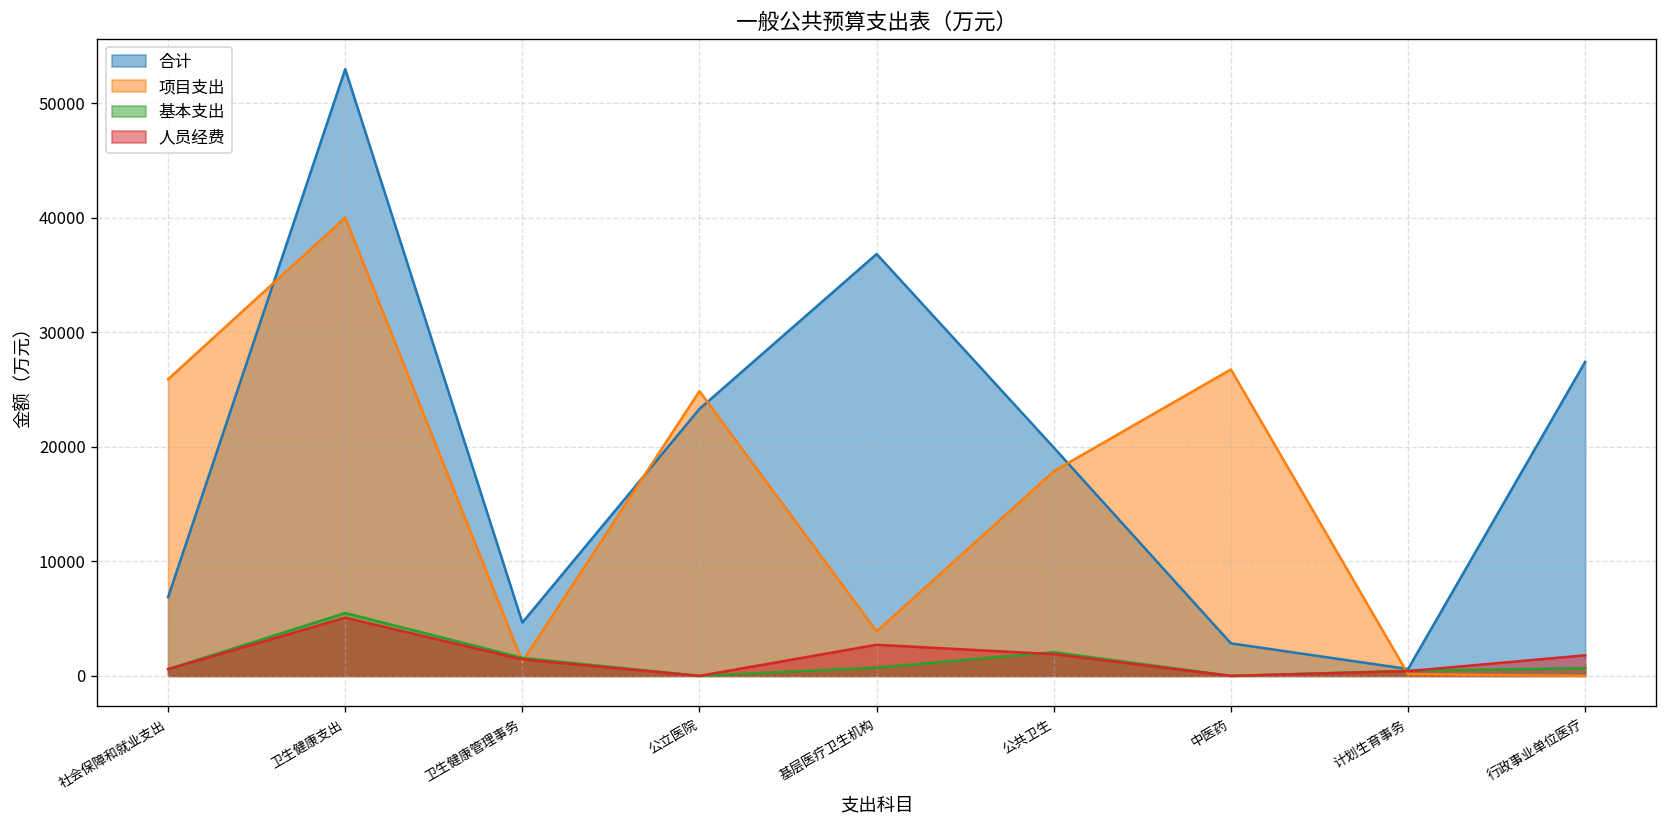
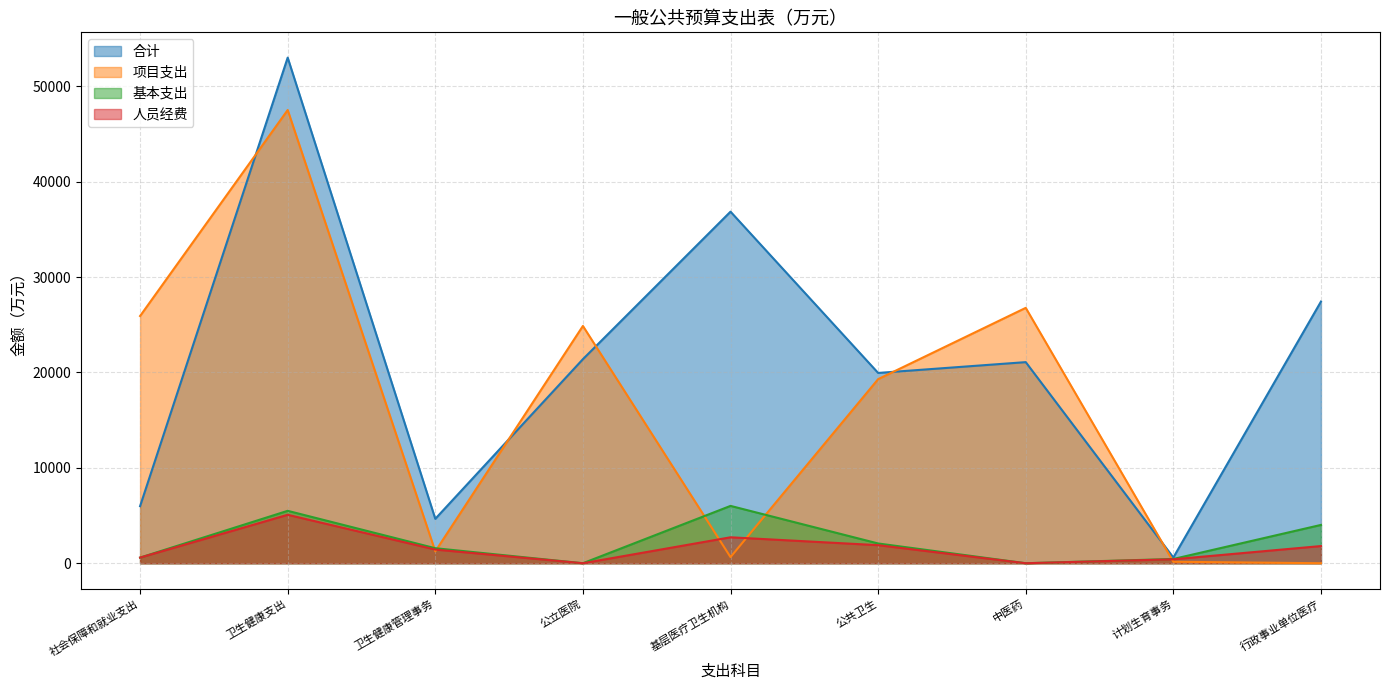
合计, 社会保障和就业支出: 7000 -> 6000
项目支出, 卫生健康支出: 40000 -> 48000
合计, 公立医院: 23000 -> 21000
项目支出, 基层医疗卫生机构: 4000 -> 1000
基本支出, 基层医疗卫生机构: 1000 -> 6000
项目支出, 公共卫生: 18000 -> 19000
合计, 中医药: 3000 -> 21000
基本支出, 行政事业单位医疗: 1000 -> 4000
